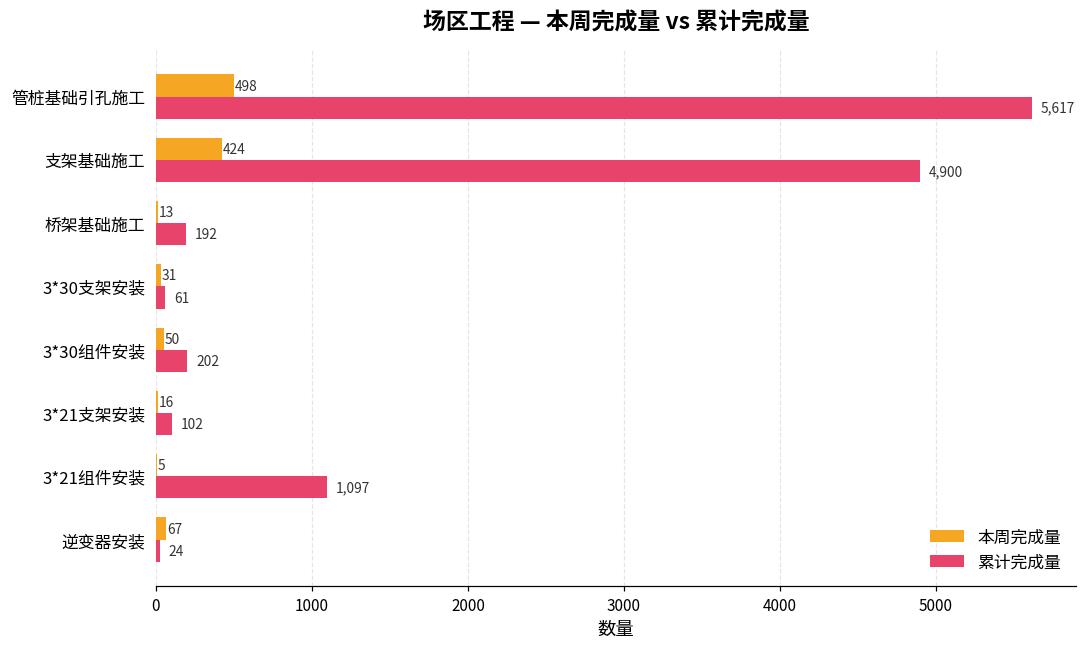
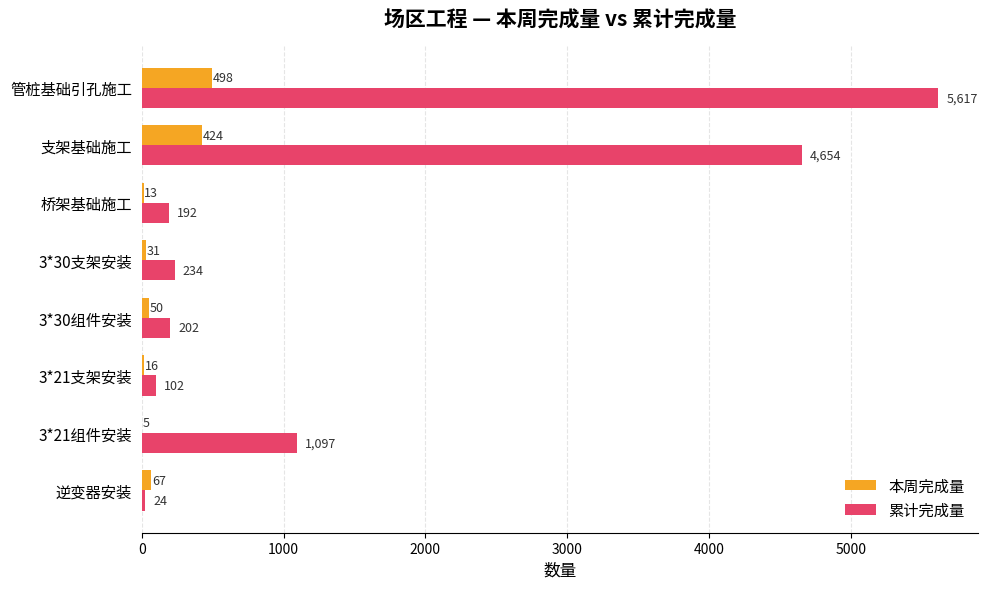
累计完成量, 支架基础施工: 4,900 -> 4,654
累计完成量, 3*30支架安装: 61 -> 234
